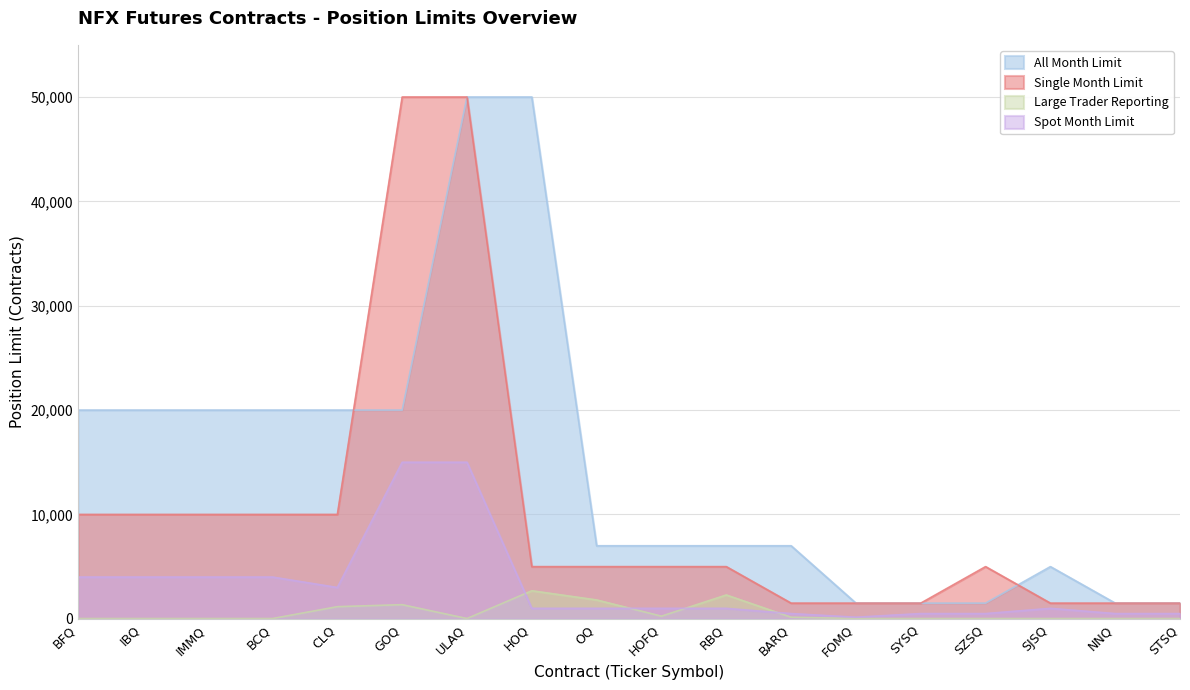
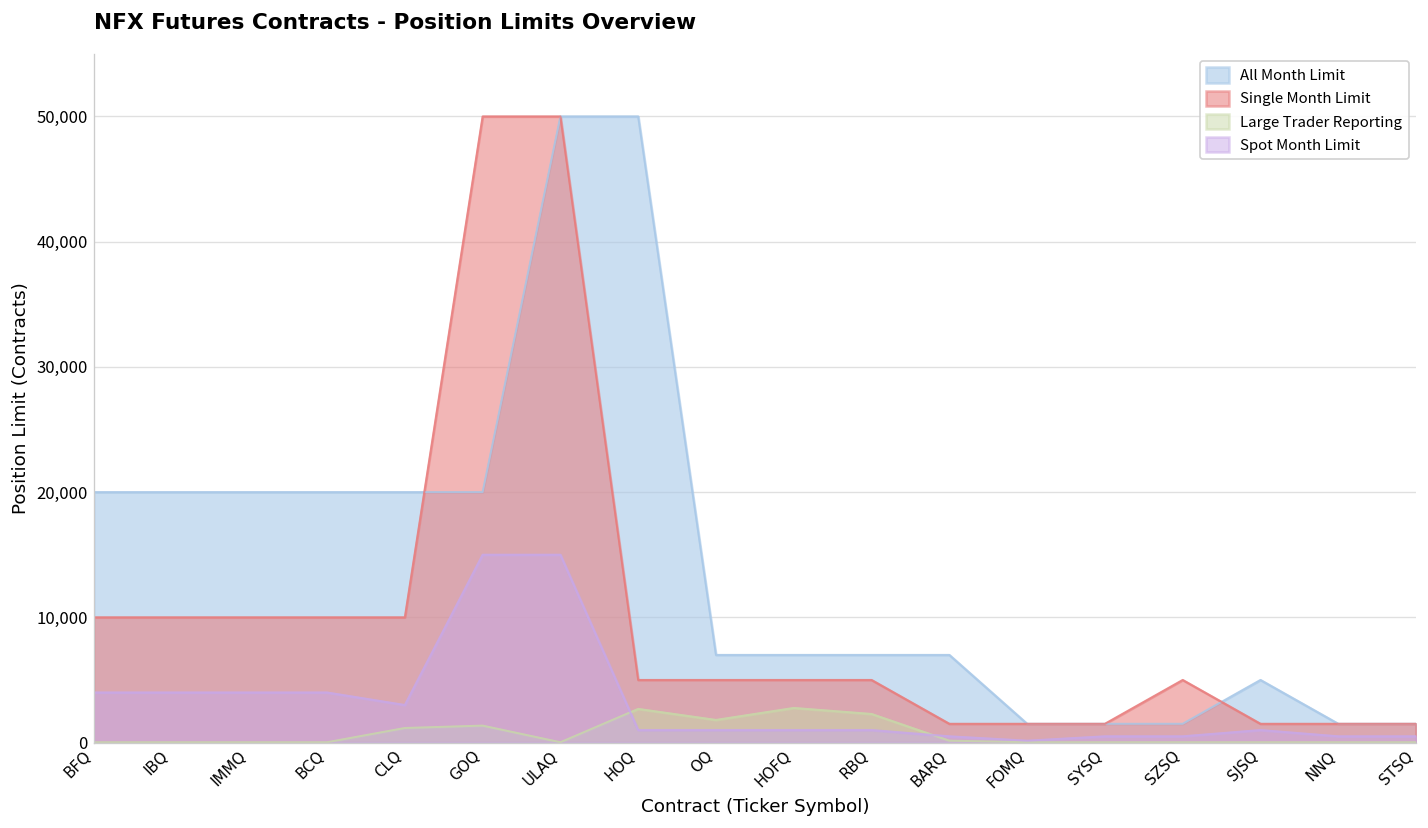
Large Trader Reporting, HOFQ: 300 -> 2,800
